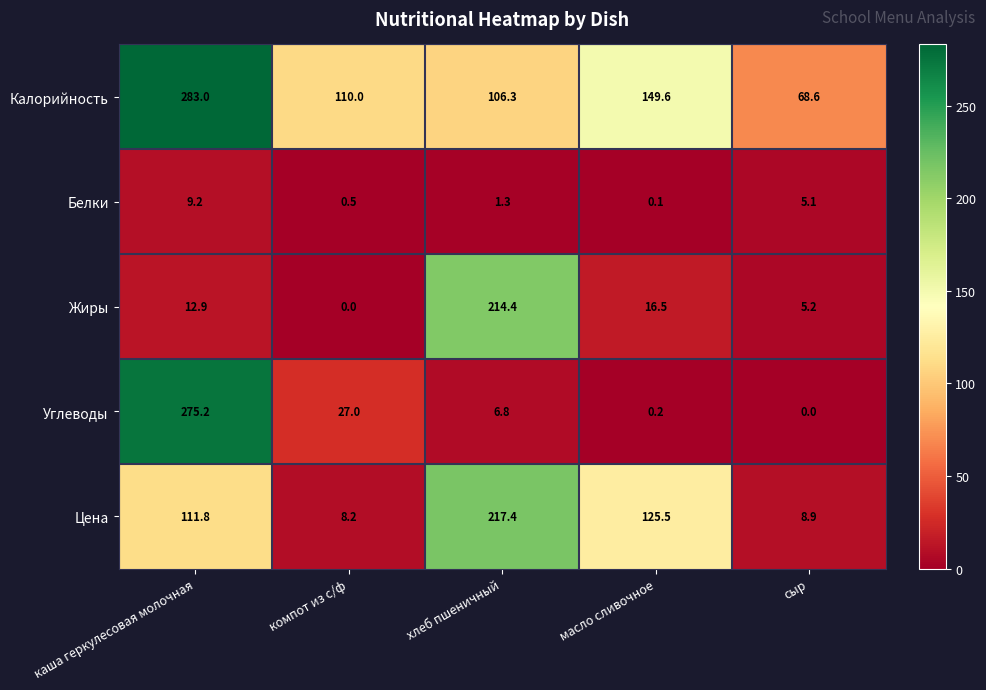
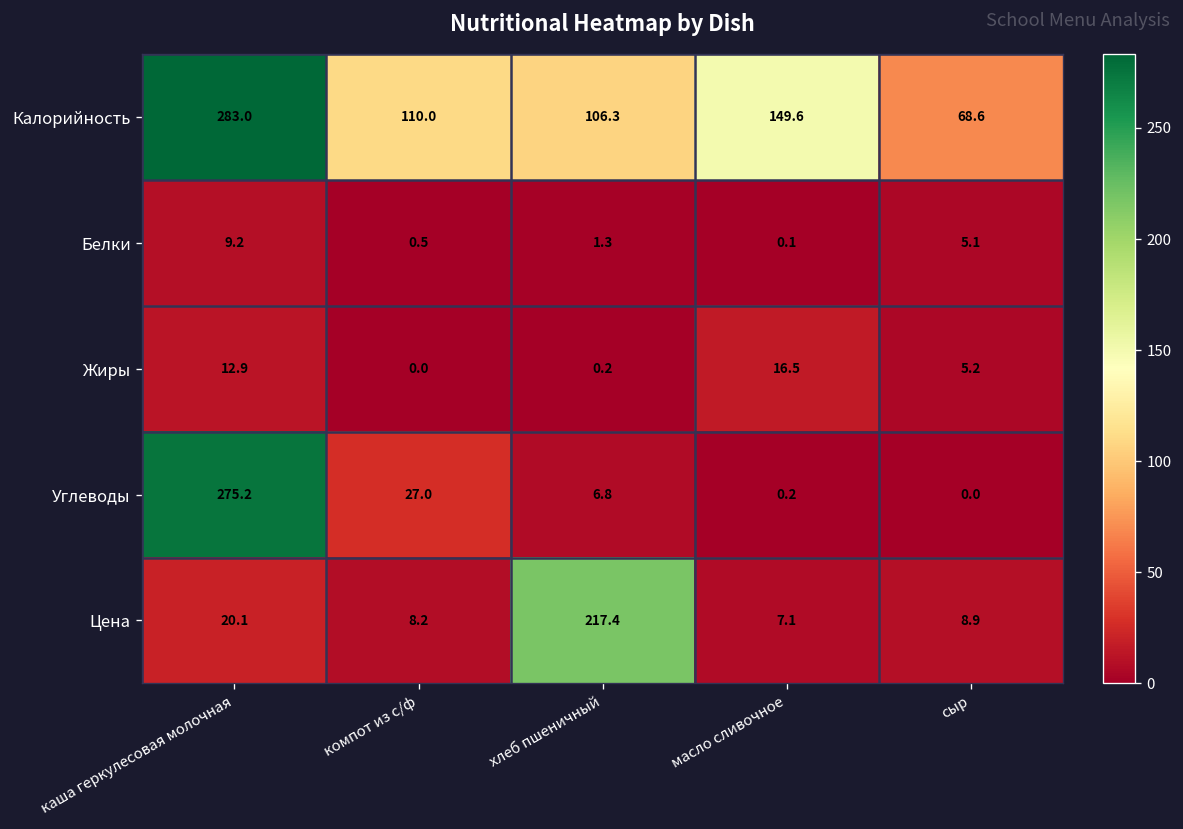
Жиры, хлеб пшеничный: 214.4 -> 0.2
Цена, каша геркулесовая молочная: 111.8 -> 20.1
Цена, масло сливочное: 125.5 -> 7.1
